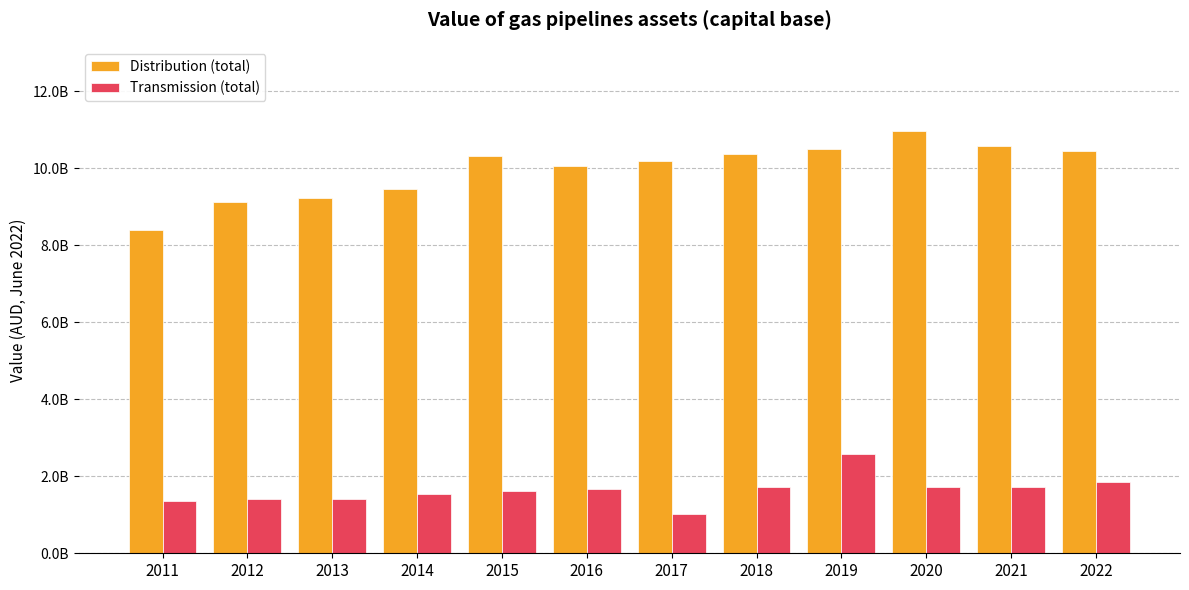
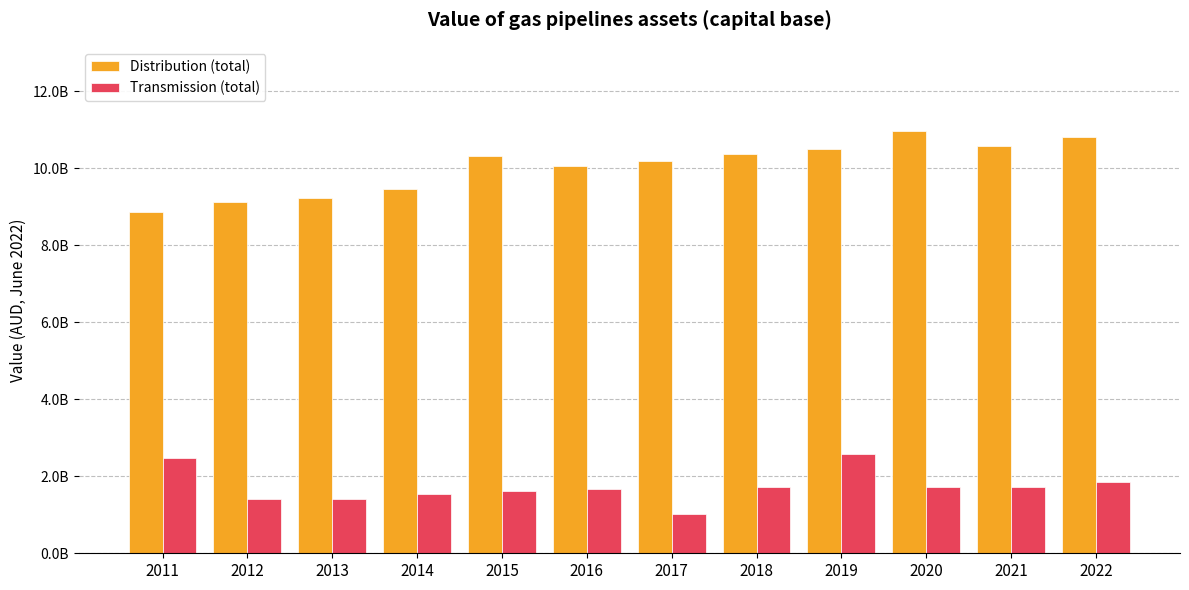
Distribution (total), 2011: 8400000000 -> 8900000000
Transmission (total), 2011: 1400000000 -> 2500000000
Distribution (total), 2022: 10400000000 -> 10800000000
